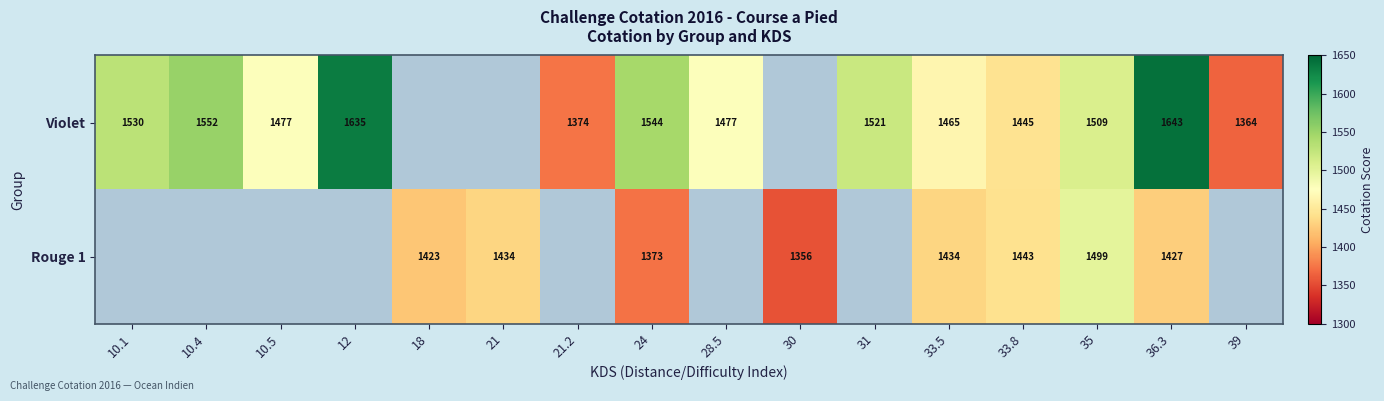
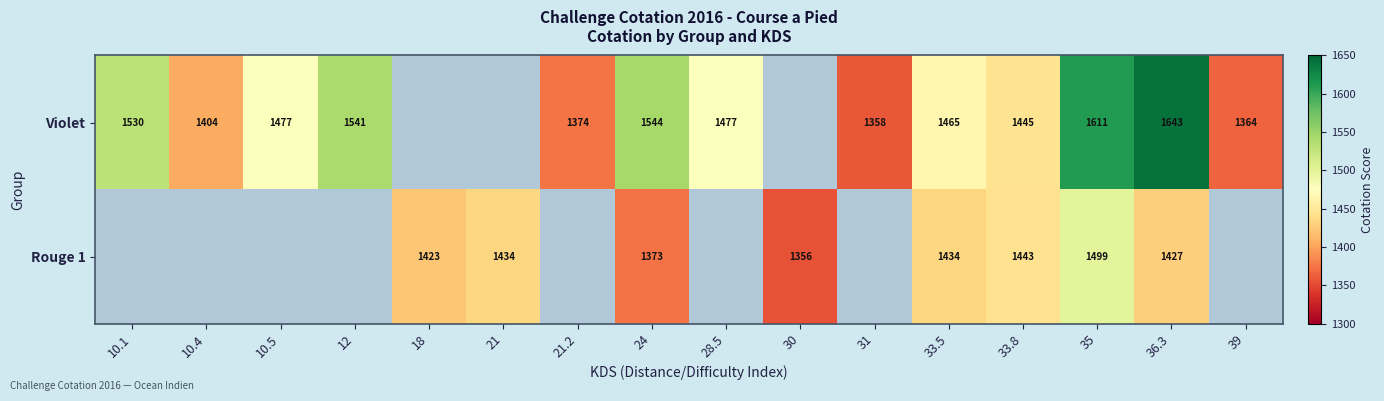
Violet, 10.4: 1552 -> 1404
Violet, 12: 1635 -> 1541
Violet, 31: 1521 -> 1358
Violet, 35: 1509 -> 1611
